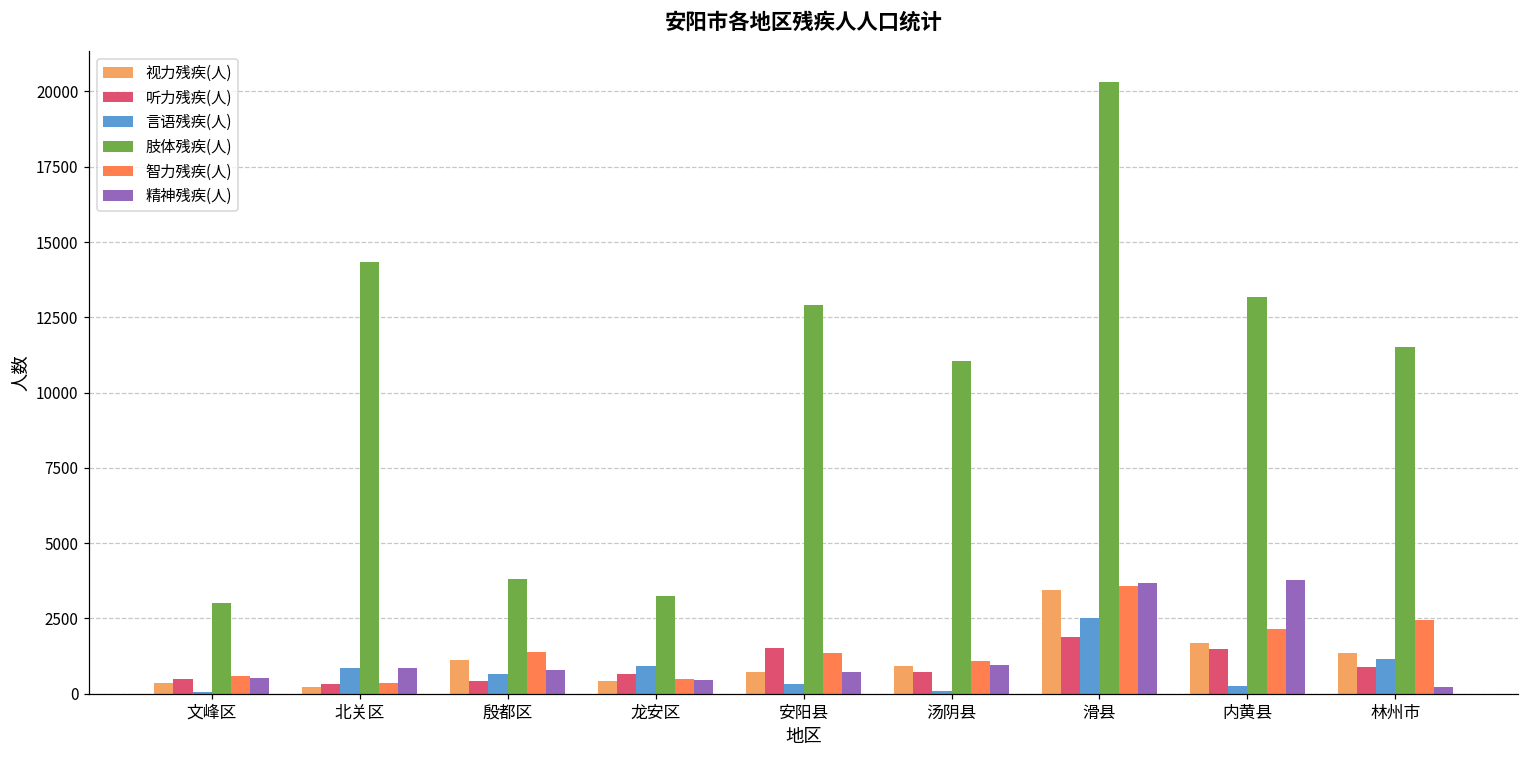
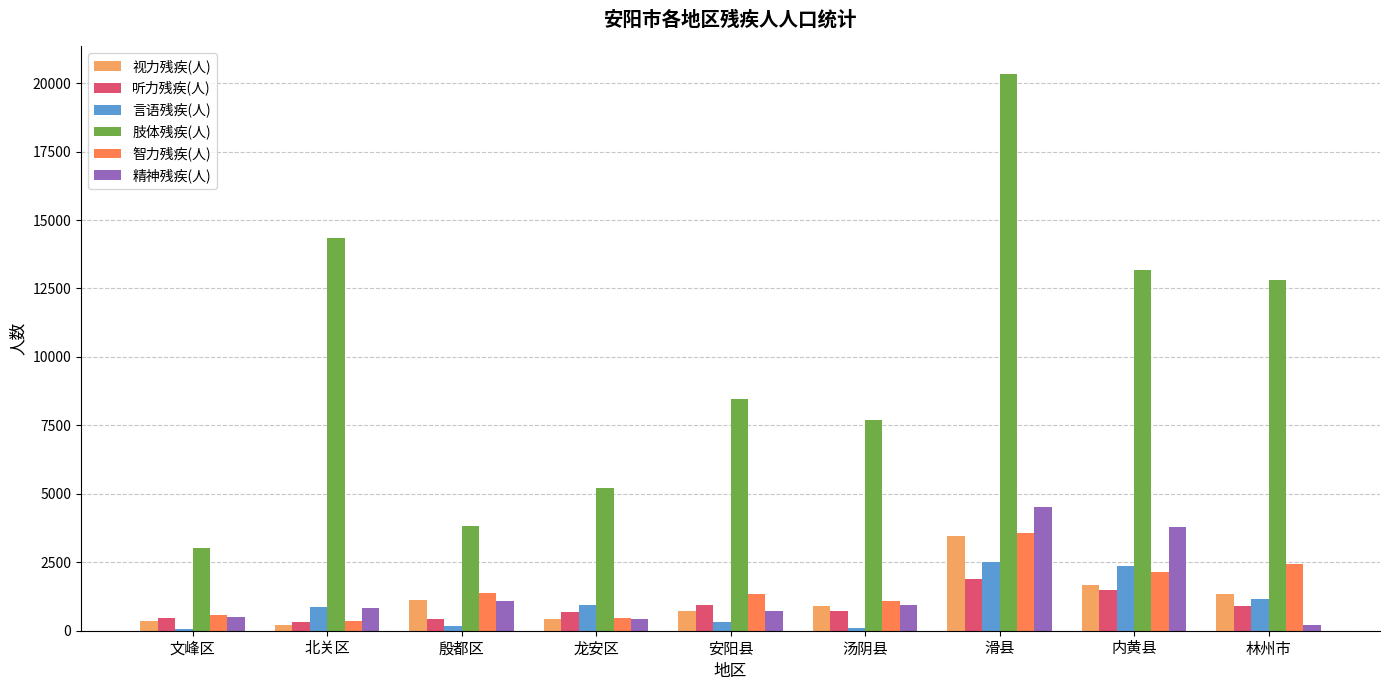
言语残疾(人), 殷都区: 700 -> 200
精神残疾(人), 殷都区: 800 -> 1100
肢体残疾(人), 龙安区: 3200 -> 5200
听力残疾(人), 安阳县: 1500 -> 900
肢体残疾(人), 安阳县: 12900 -> 8400
肢体残疾(人), 汤阴县: 11100 -> 7700
精神残疾(人), 滑县: 3700 -> 4500
言语残疾(人), 内黄县: 200 -> 2400
肢体残疾(人), 林州市: 11500 -> 12800
